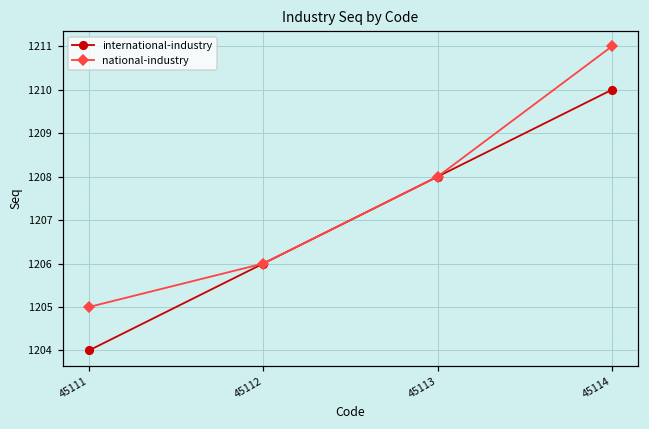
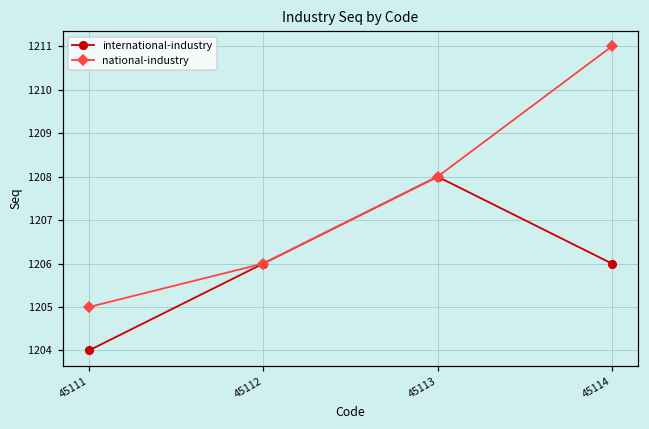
international-industry, 45114: 1210 -> 1206
